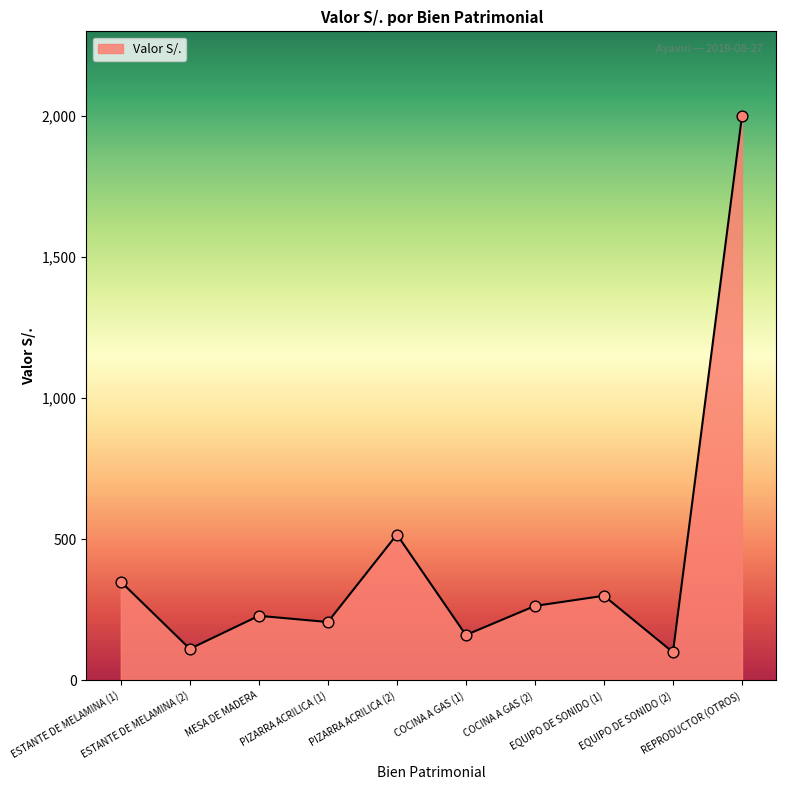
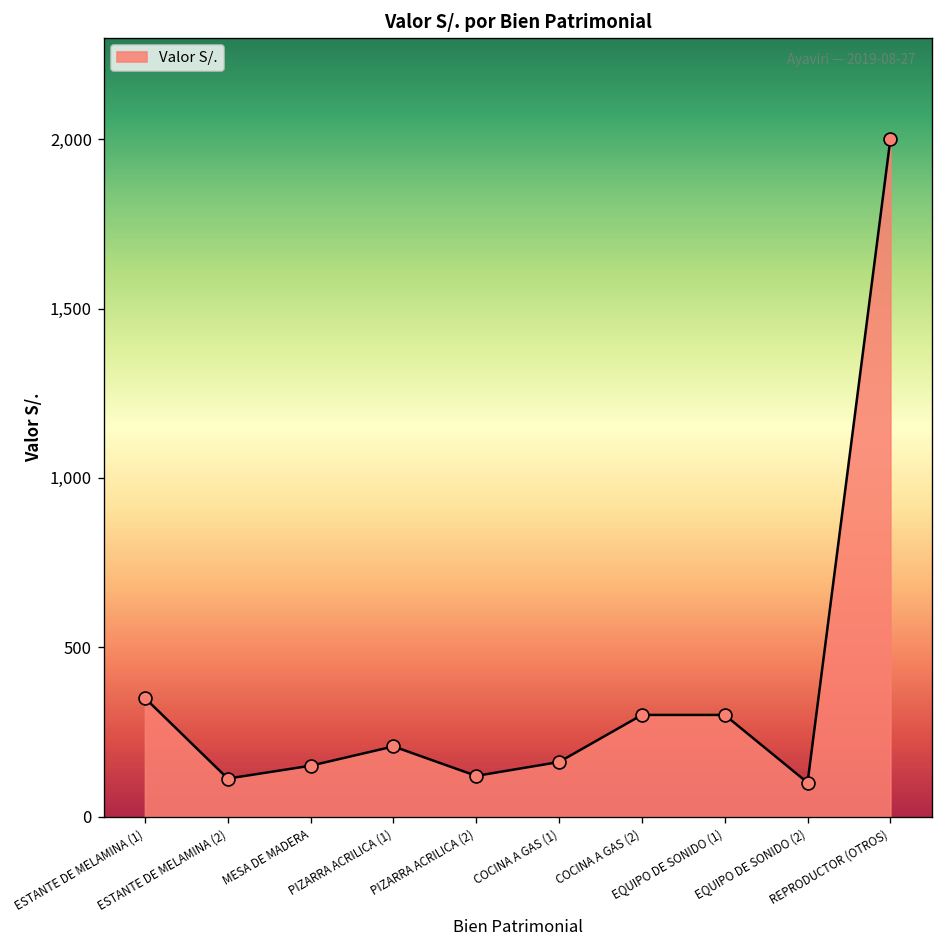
MESA DE MADERA: 230 -> 150
PIZARRA ACRILICA (2): 520 -> 120
COCINA A GAS (2): 260 -> 300
